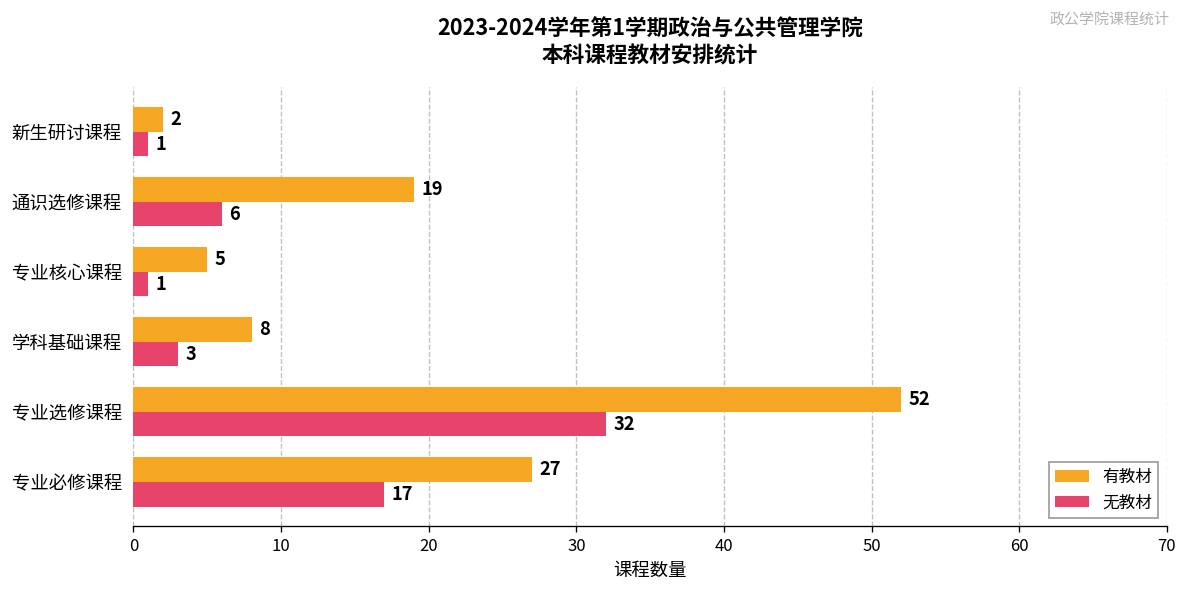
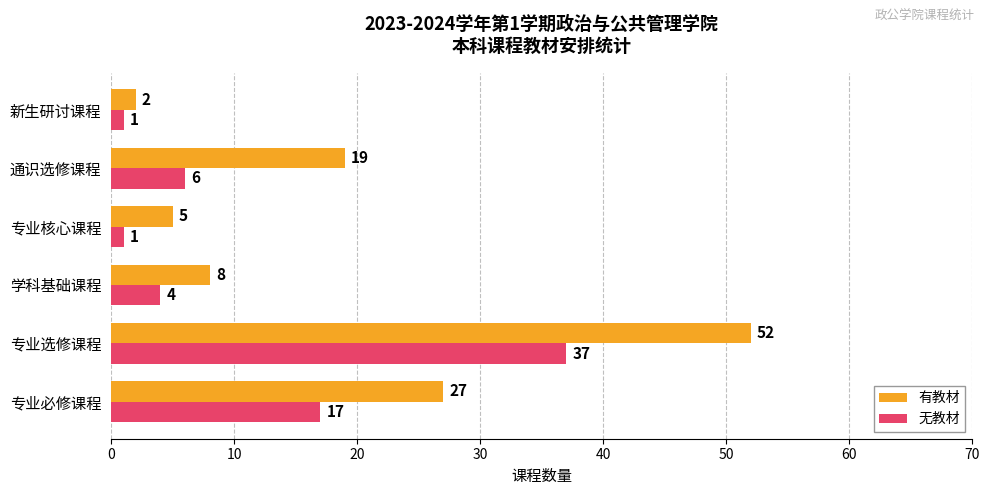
无教材, 学科基础课程: 3 -> 4
无教材, 专业选修课程: 32 -> 37
